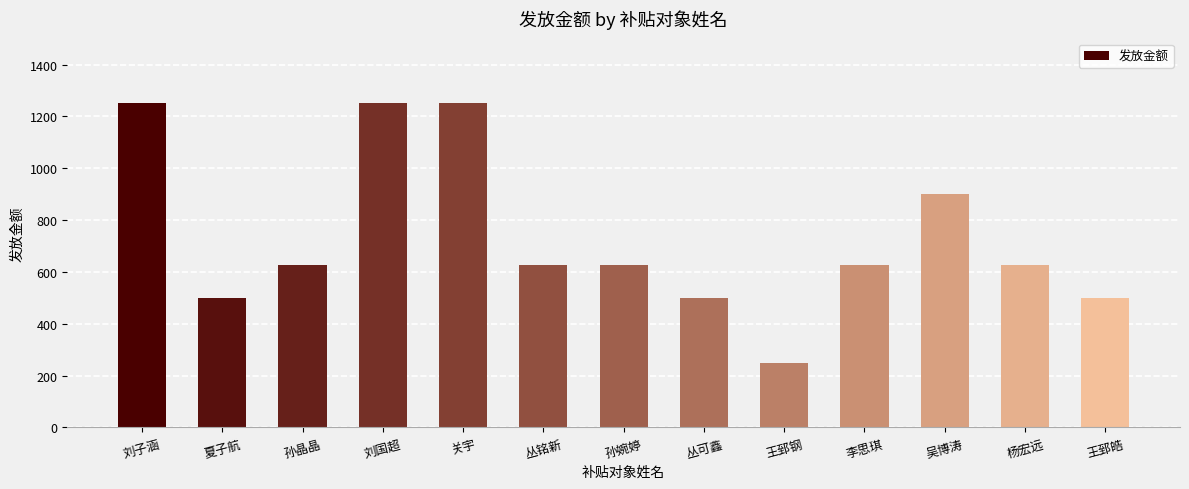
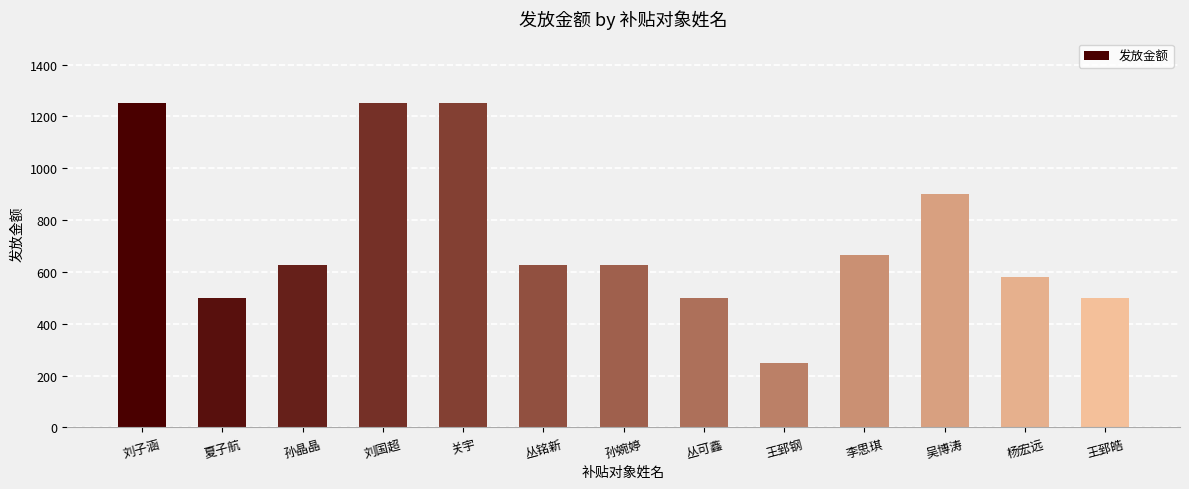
李思琪: 630 -> 660
杨宏远: 630 -> 580
